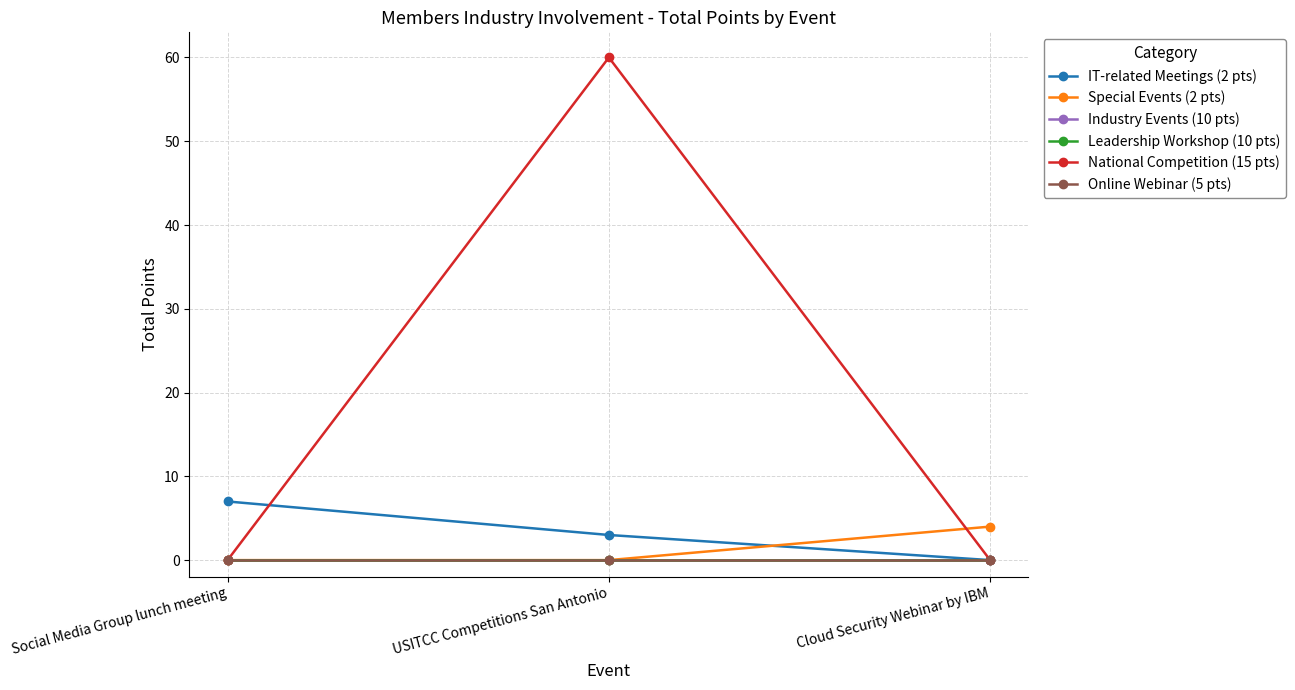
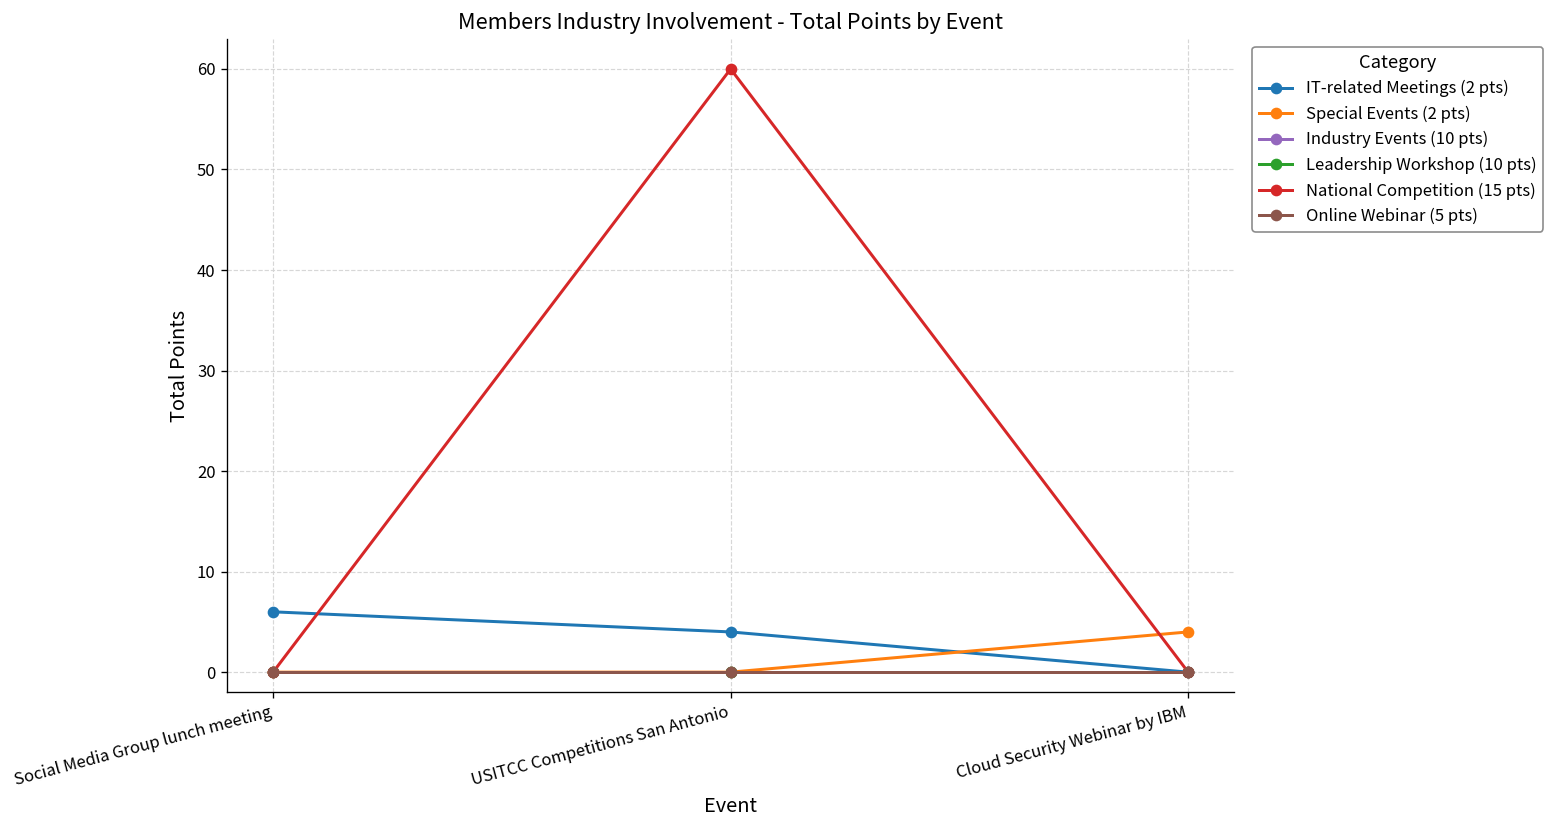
IT-related Meetings (2 pts), Social Media Group lunch meeting: 7 -> 6
IT-related Meetings (2 pts), USITCC Competitions San Antonio: 3 -> 4
